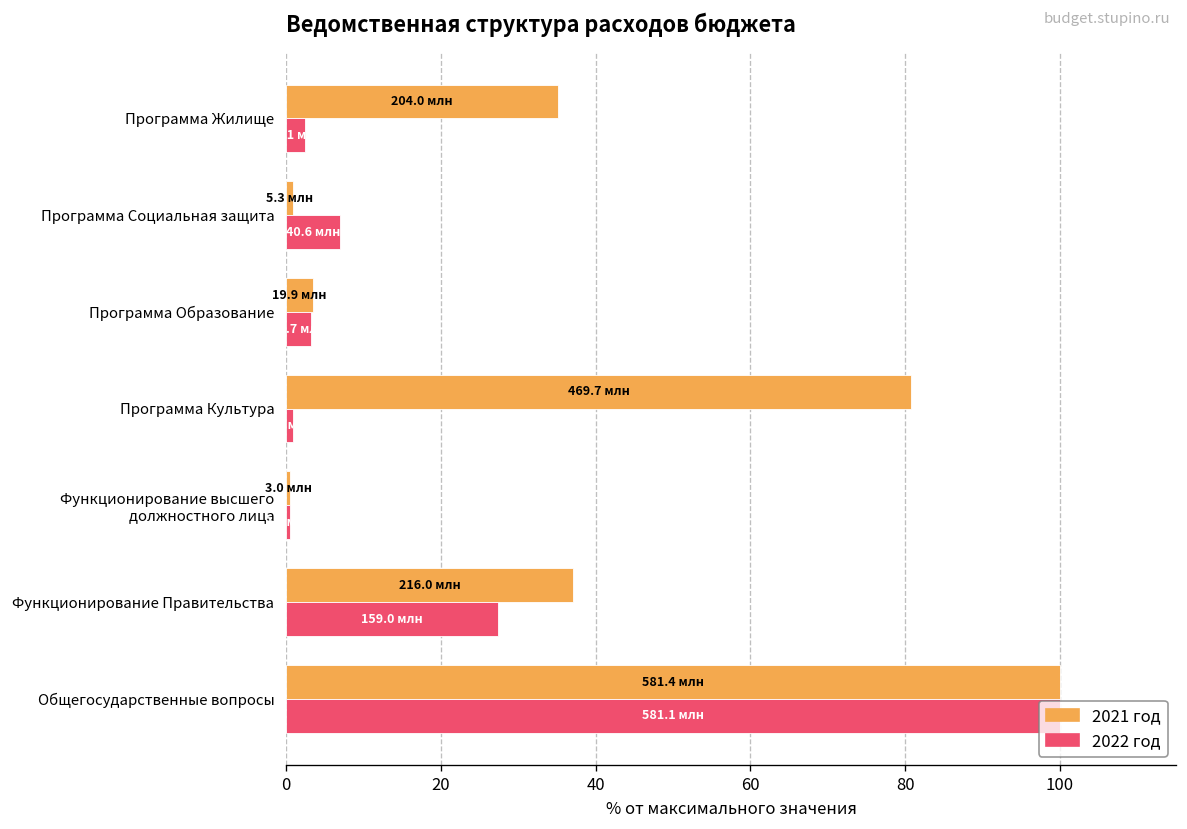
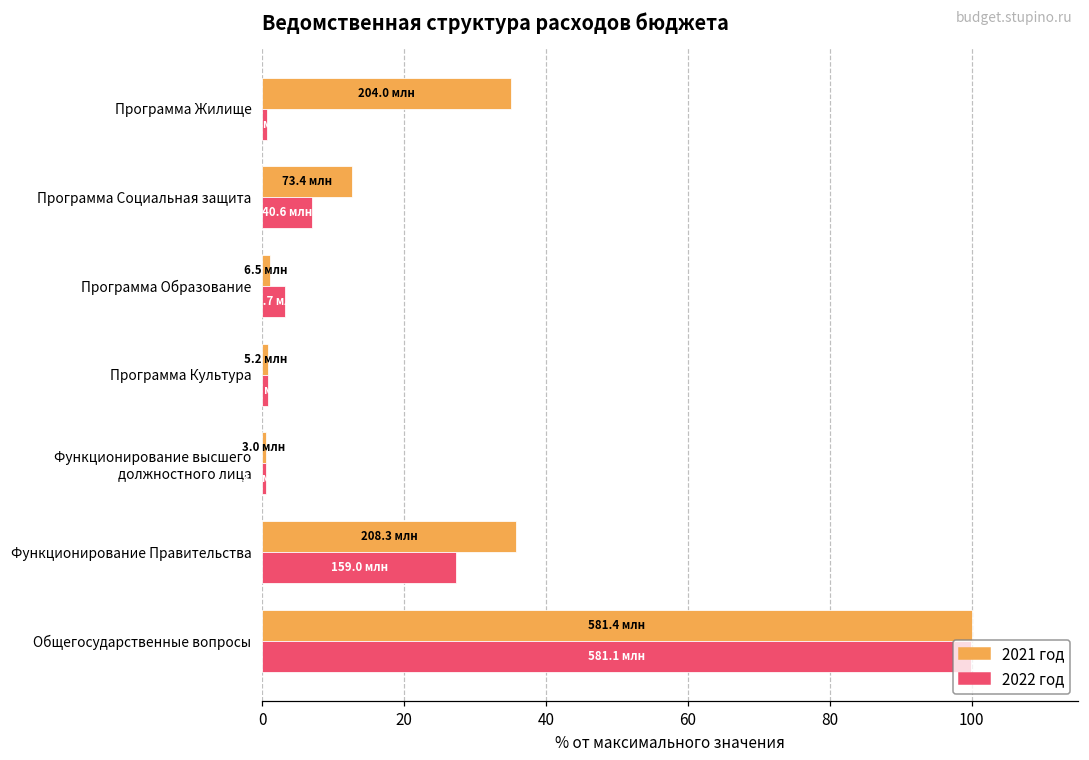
2022 год, Программа Жилище: 2 -> 1
2021 год, Программа Социальная защита: 5.3 -> 73.4
2021 год, Программа Образование: 19.9 -> 6.5
2021 год, Программа Культура: 469.7 -> 5.2
2021 год, Функционирование Правительства: 216.0 -> 208.3
